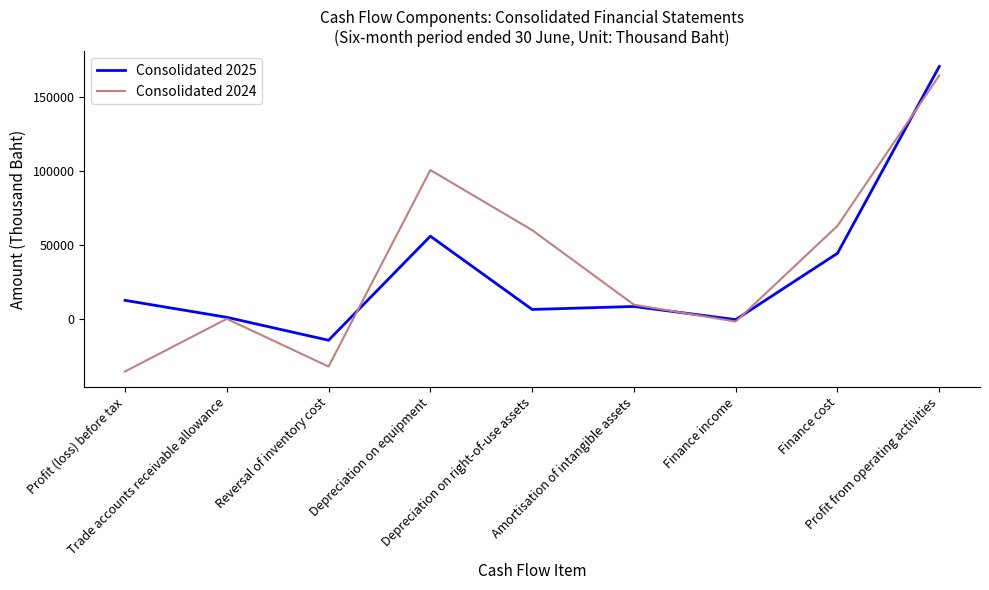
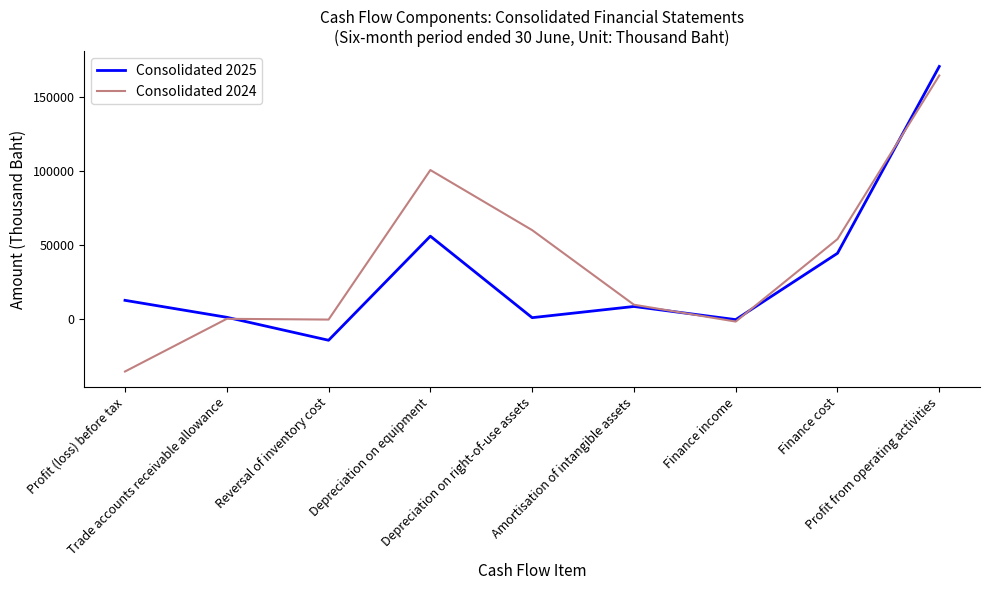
Consolidated 2024, Reversal of inventory cost: -32000 -> -1000
Consolidated 2025, Depreciation on right-of-use assets: 6000 -> 1000
Consolidated 2024, Finance cost: 63000 -> 54000
